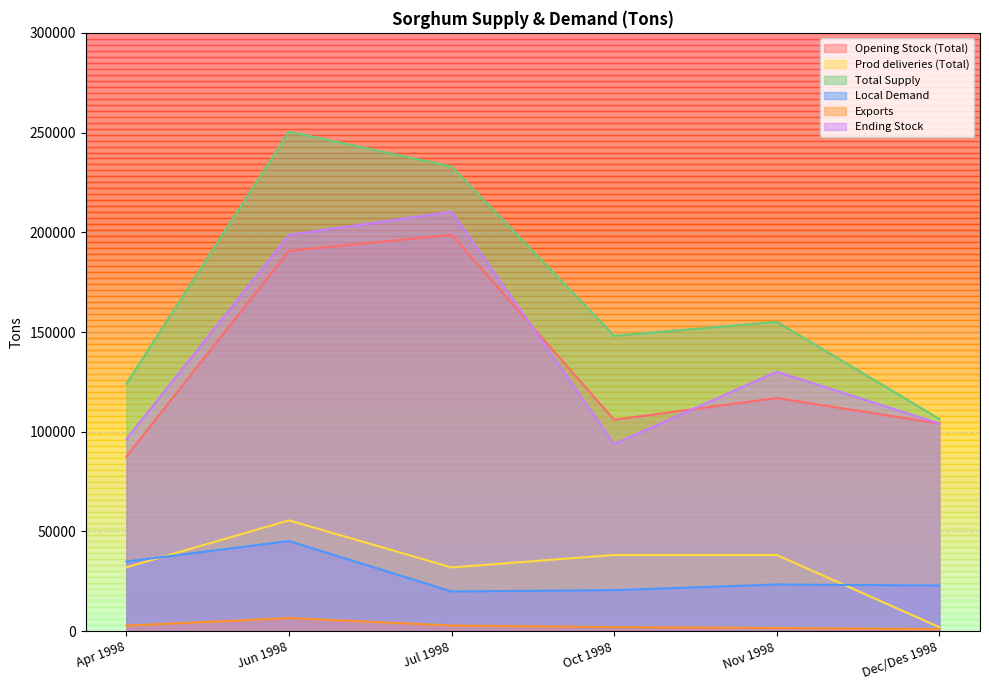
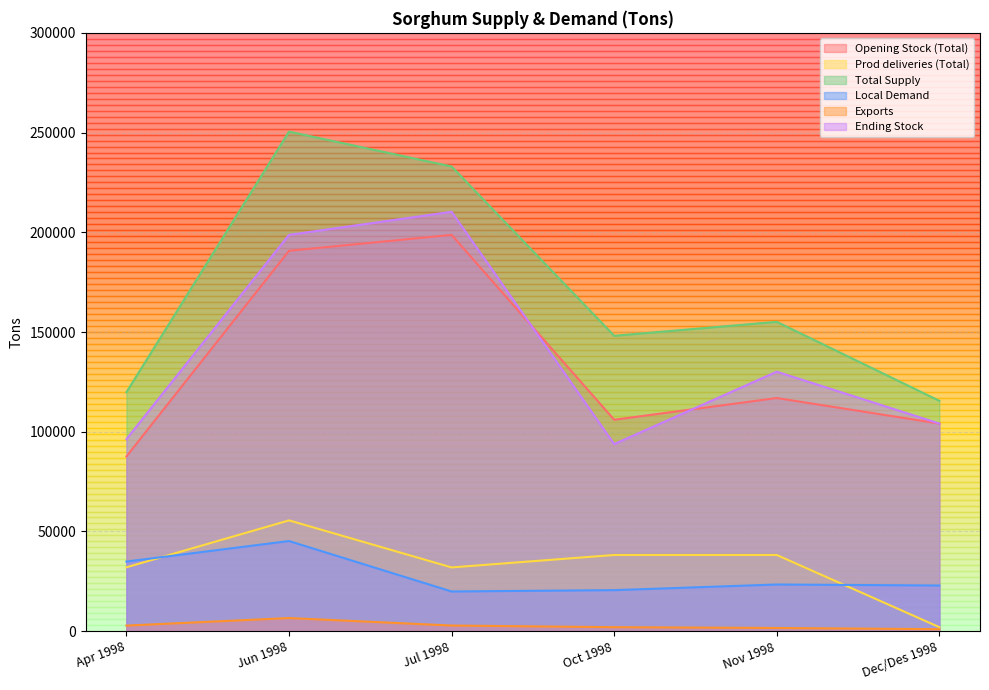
Total Supply, Apr 1998: 124000 -> 120000
Total Supply, Dec/Des 1998: 106000 -> 115000
